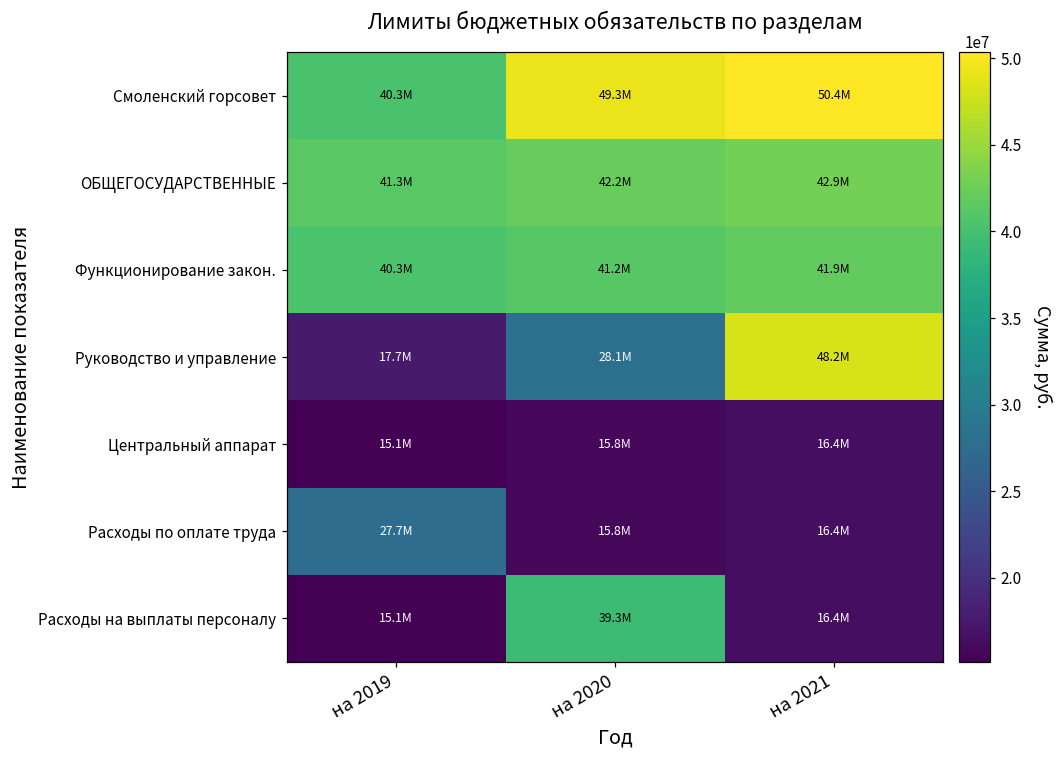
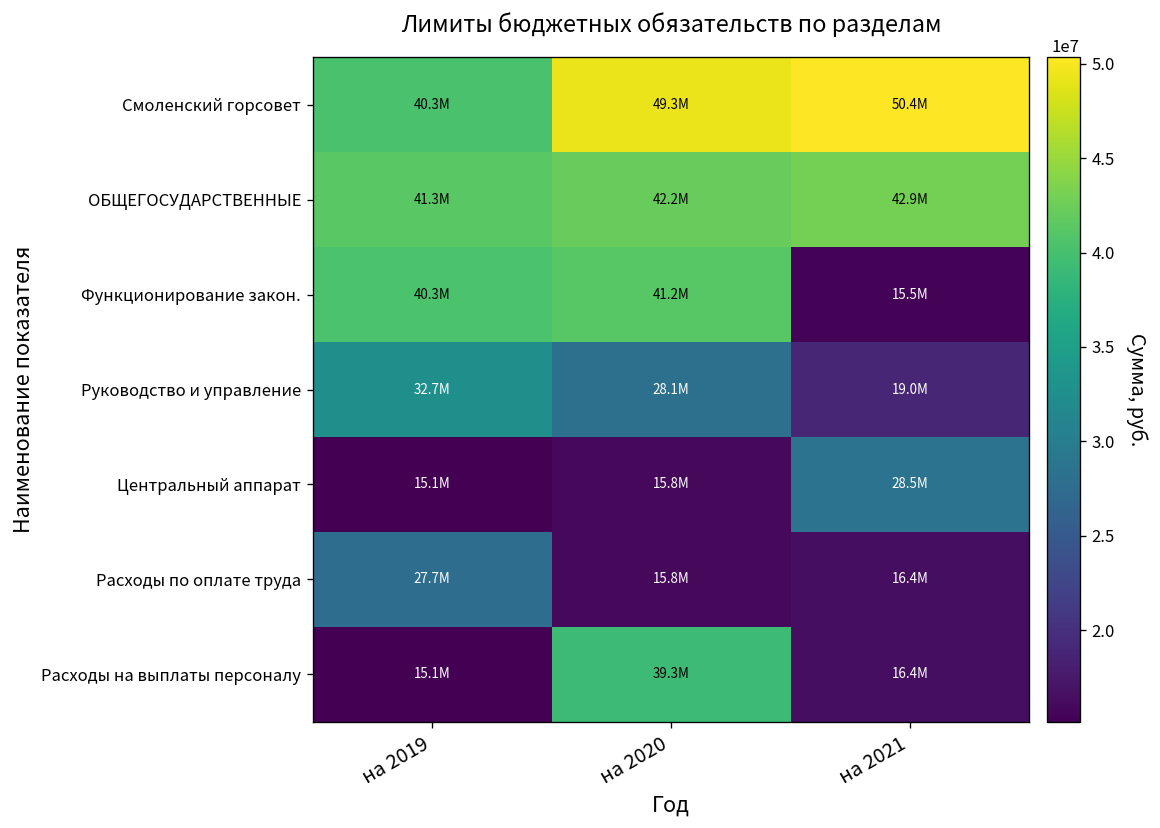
Функционирование закон., на 2021: 41.9M -> 15.5M
Руководство и управление, на 2019: 17.7M -> 32.7M
Руководство и управление, на 2021: 48.2M -> 19.0M
Центральный аппарат, на 2021: 16.4M -> 28.5M
